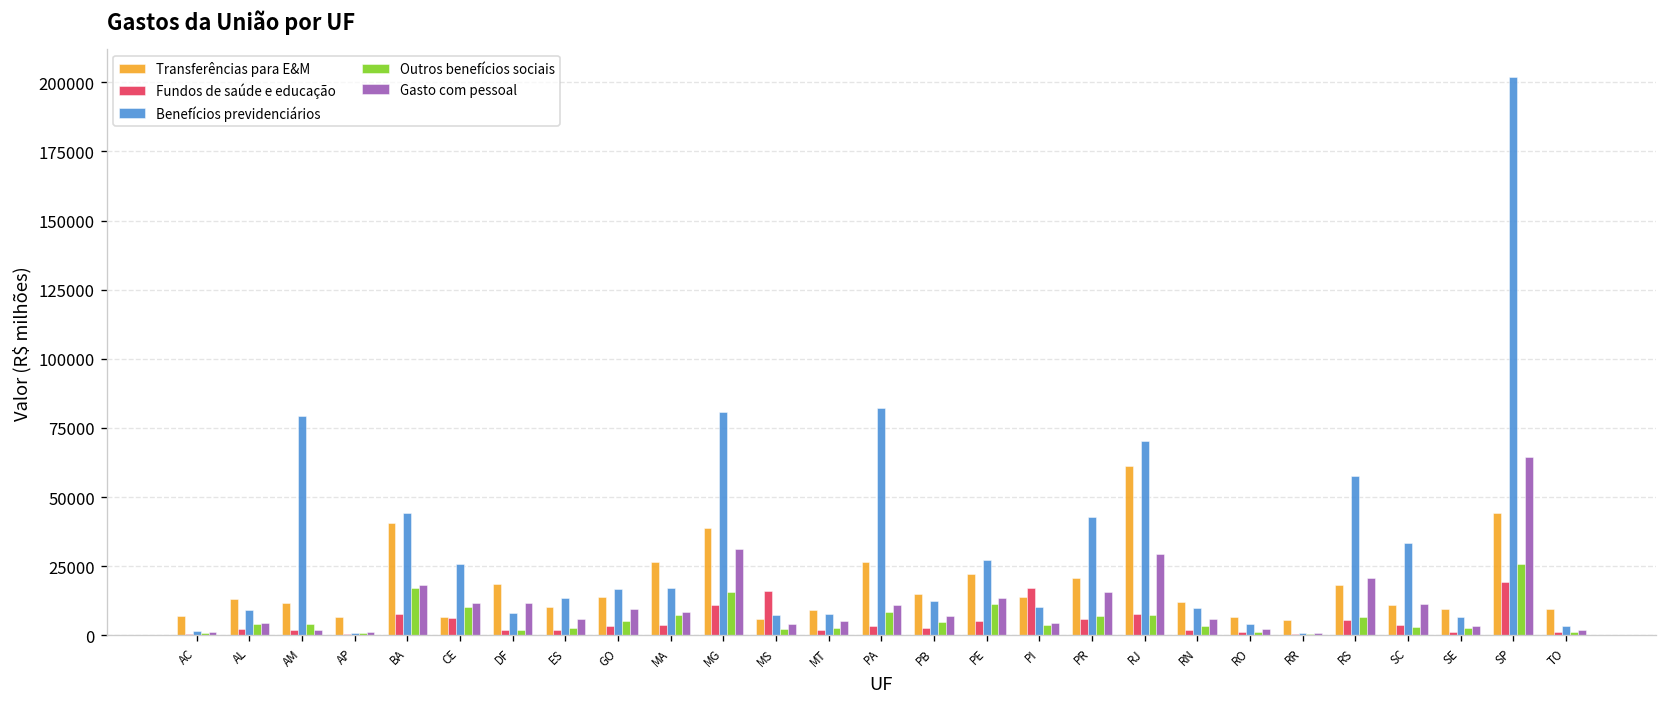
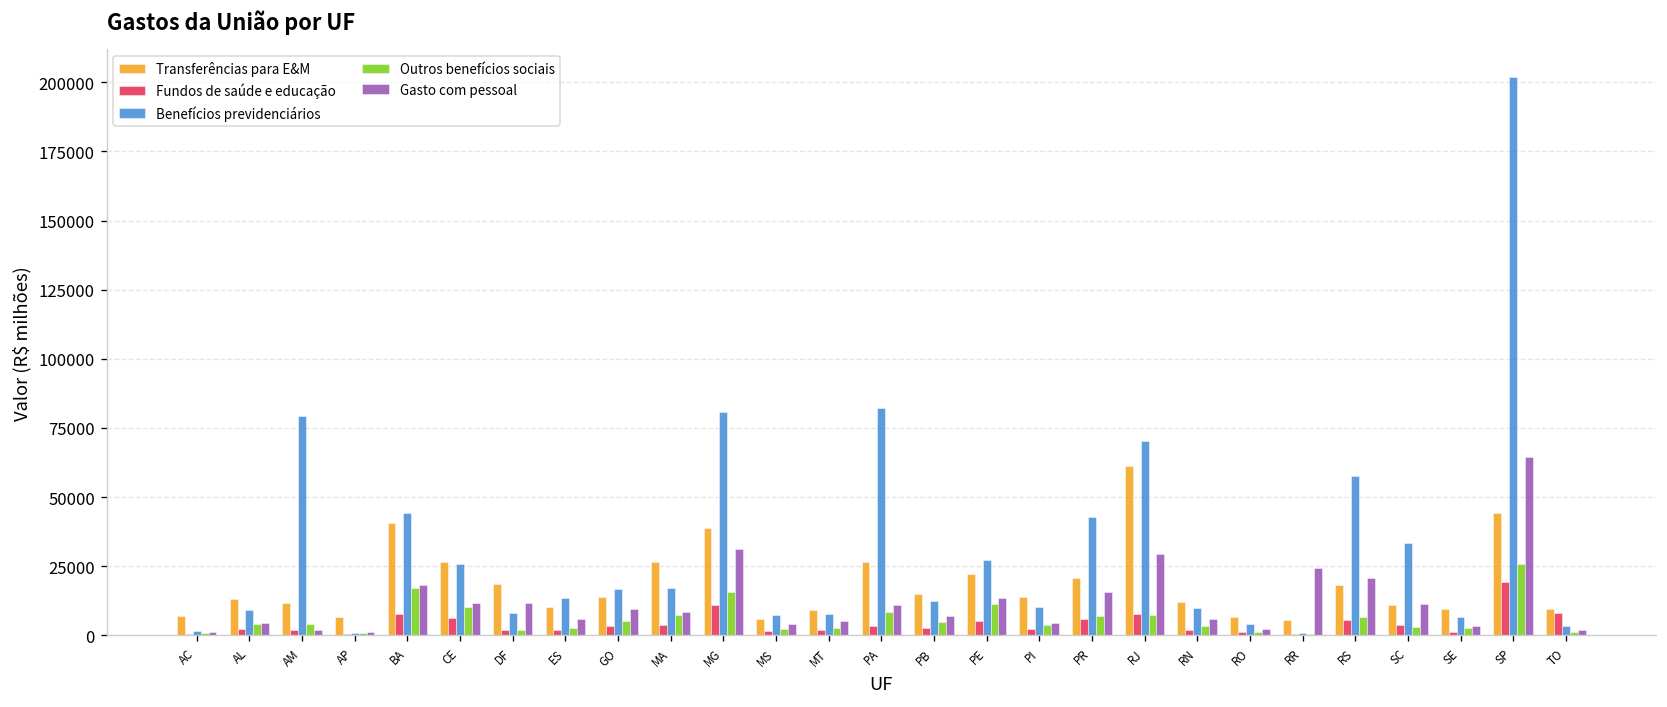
Transferências para E&M, CE: 7000 -> 27000
Fundos de saúde e educação, MS: 16000 -> 2000
Fundos de saúde e educação, PI: 17000 -> 2000
Gasto com pessoal, RR: 1000 -> 24000
Fundos de saúde e educação, TO: 1000 -> 8000
